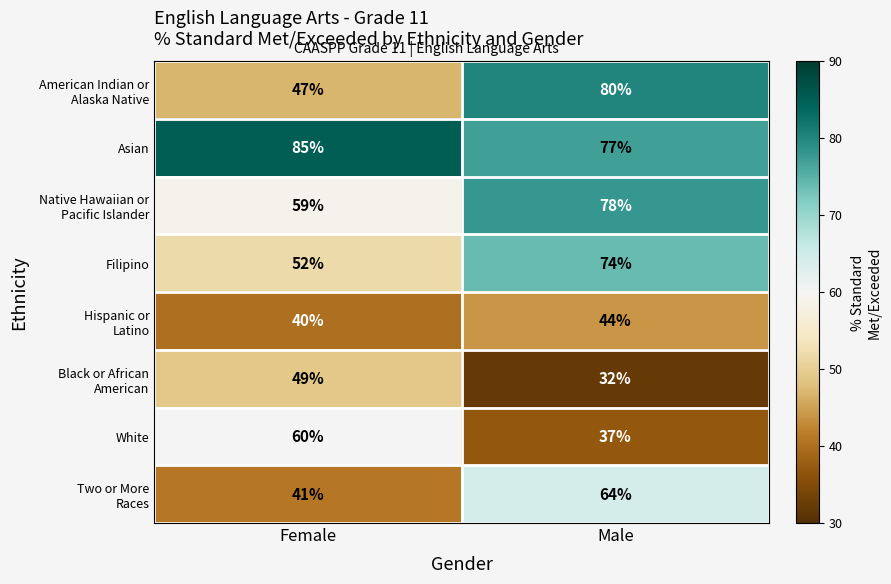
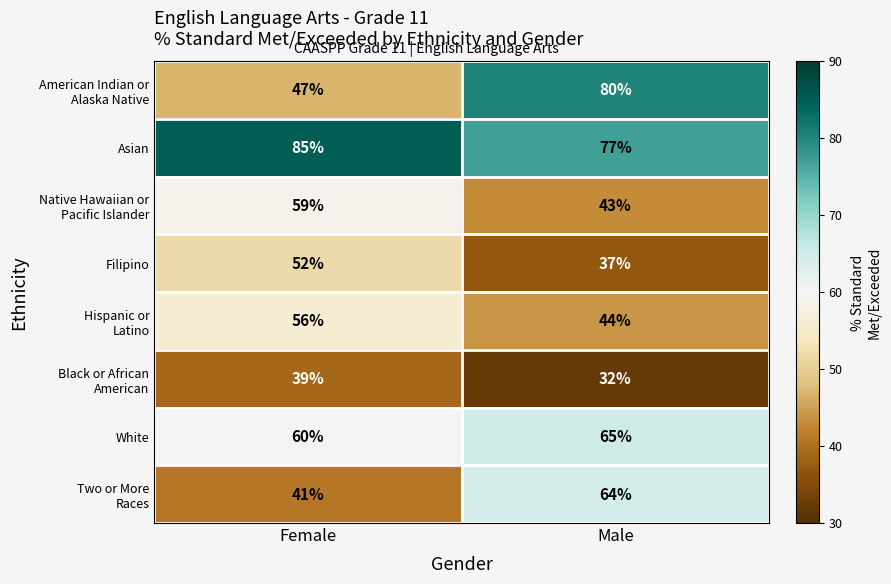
Native Hawaiian or Pacific Islander, Male: 78% -> 43%
Filipino, Male: 74% -> 37%
Hispanic or Latino, Female: 40% -> 56%
Black or African American, Female: 49% -> 39%
White, Male: 37% -> 65%
